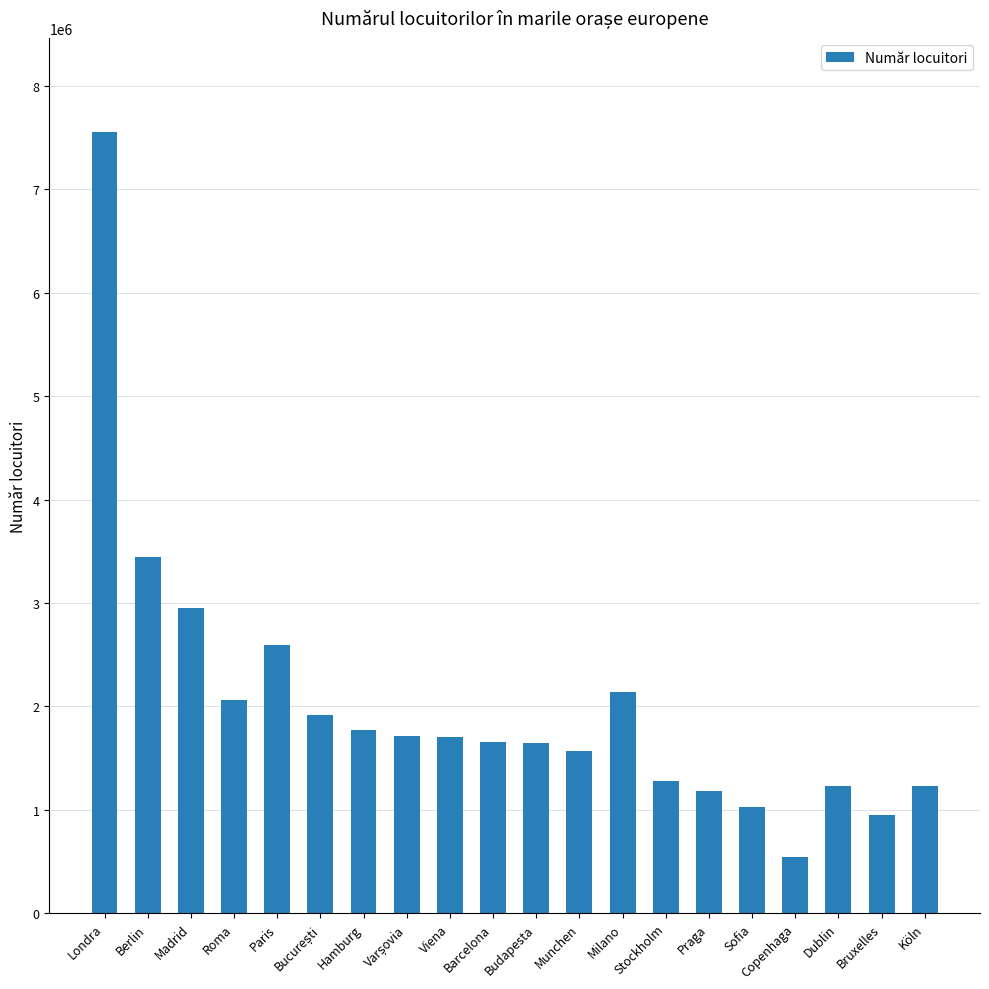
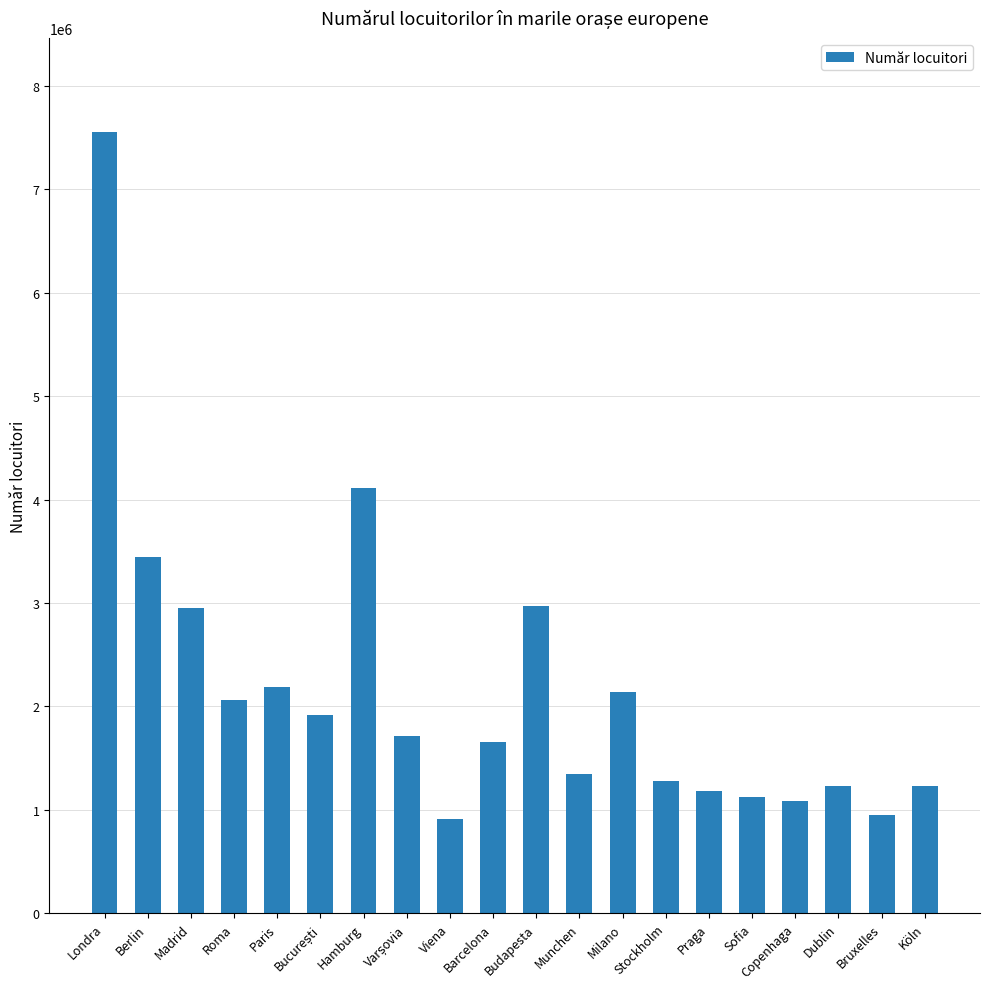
Paris: 2590000 -> 2190000
Hamburg: 1770000 -> 4120000
Viena: 1700000 -> 910000
Budapesta: 1650000 -> 2980000
Munchen: 1570000 -> 1340000
Sofia: 1030000 -> 1120000
Copenhaga: 540000 -> 1080000
